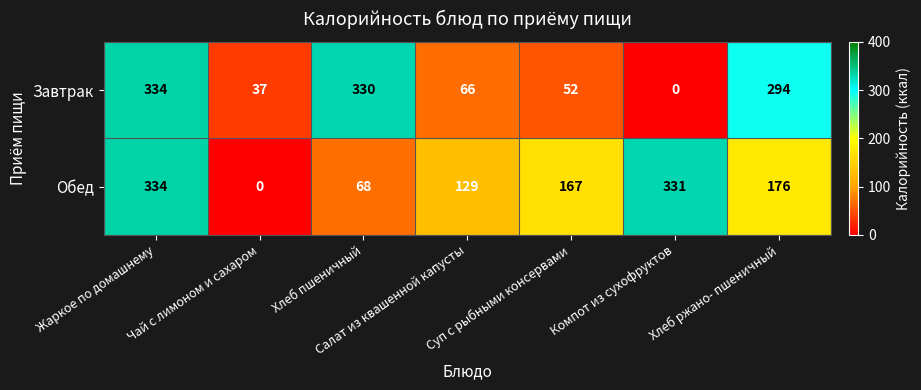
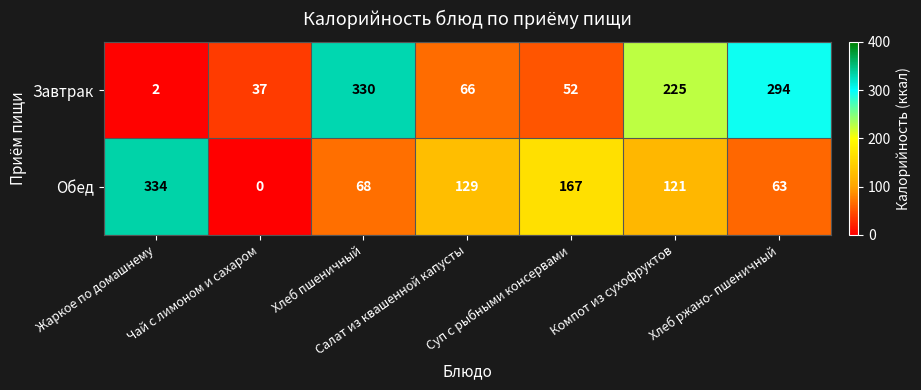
Завтрак, Жаркое по домашнему: 334 -> 2
Завтрак, Компот из сухофруктов: 0 -> 225
Обед, Компот из сухофруктов: 331 -> 121
Обед, Хлеб ржано- пшеничный: 176 -> 63
